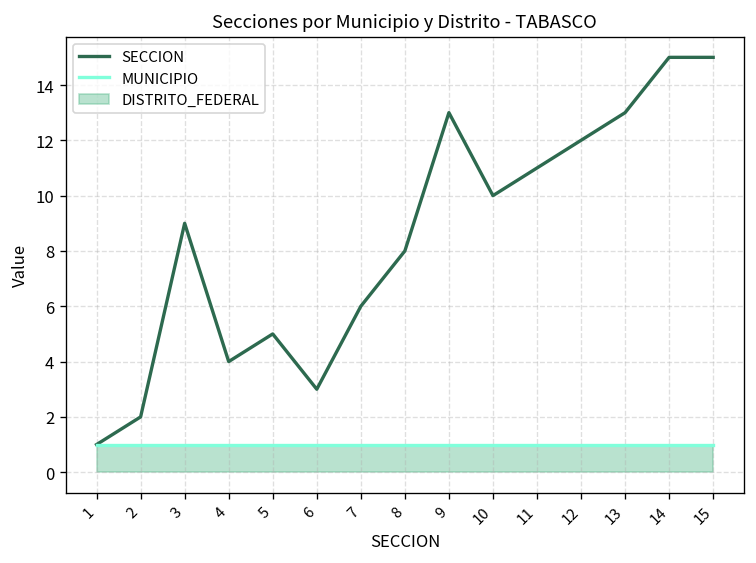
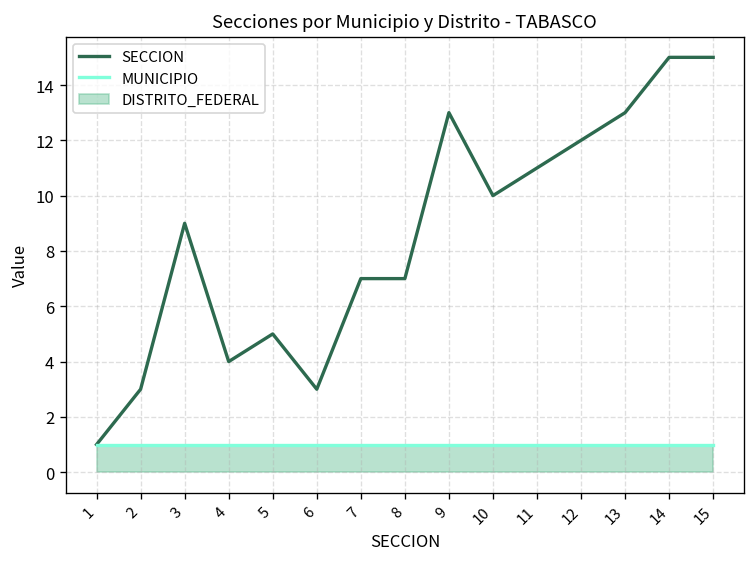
SECCION, 2: 2 -> 3
SECCION, 7: 6 -> 7
SECCION, 8: 8 -> 7
